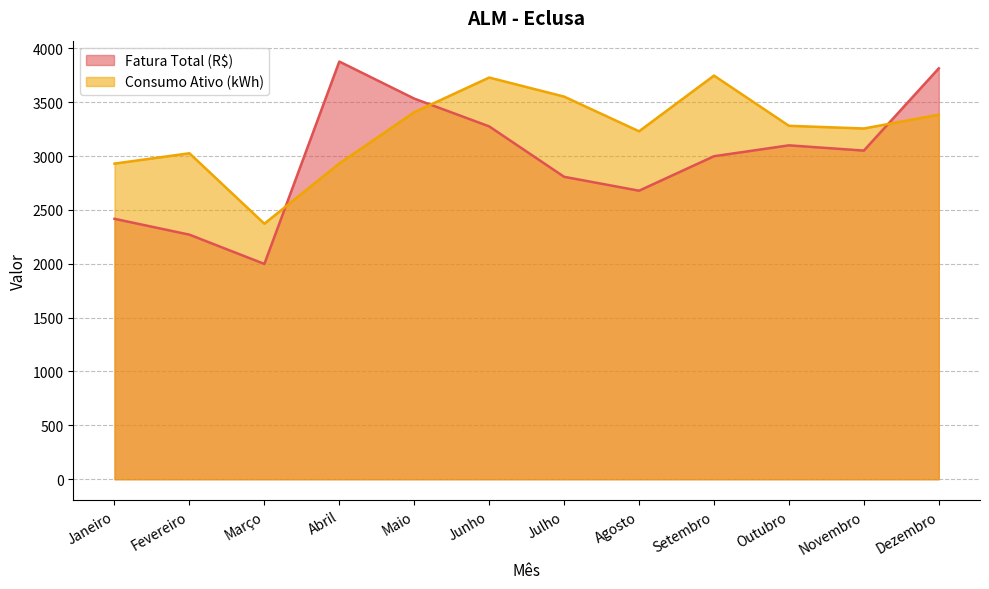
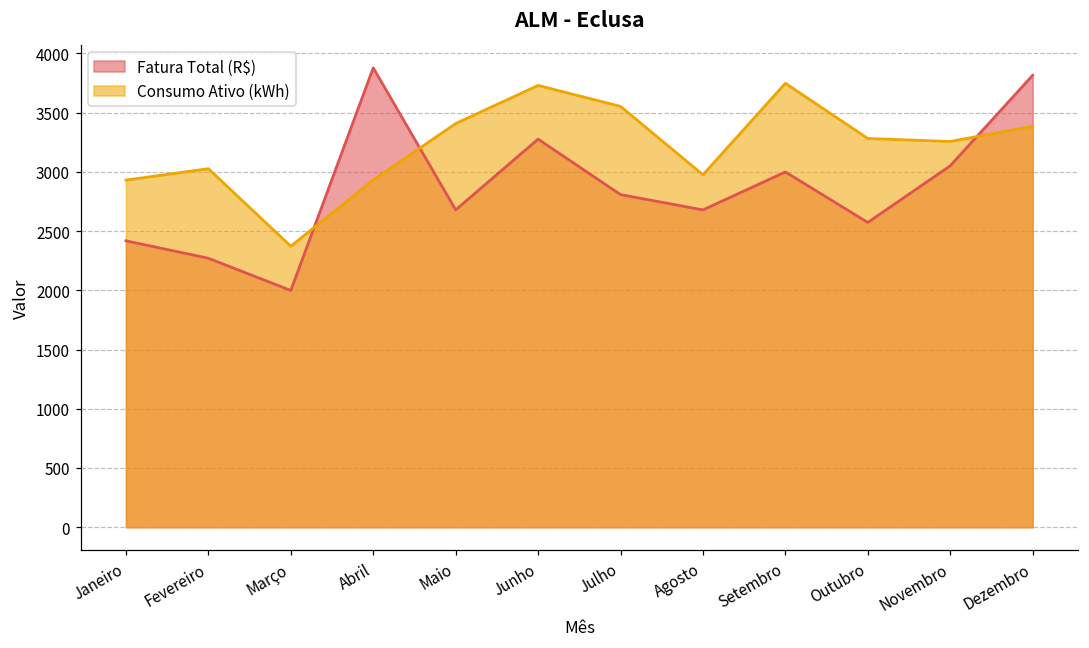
Fatura Total (R$), Maio: 3530 -> 2680
Consumo Ativo (kWh), Agosto: 3230 -> 2980
Fatura Total (R$), Outubro: 3100 -> 2570
